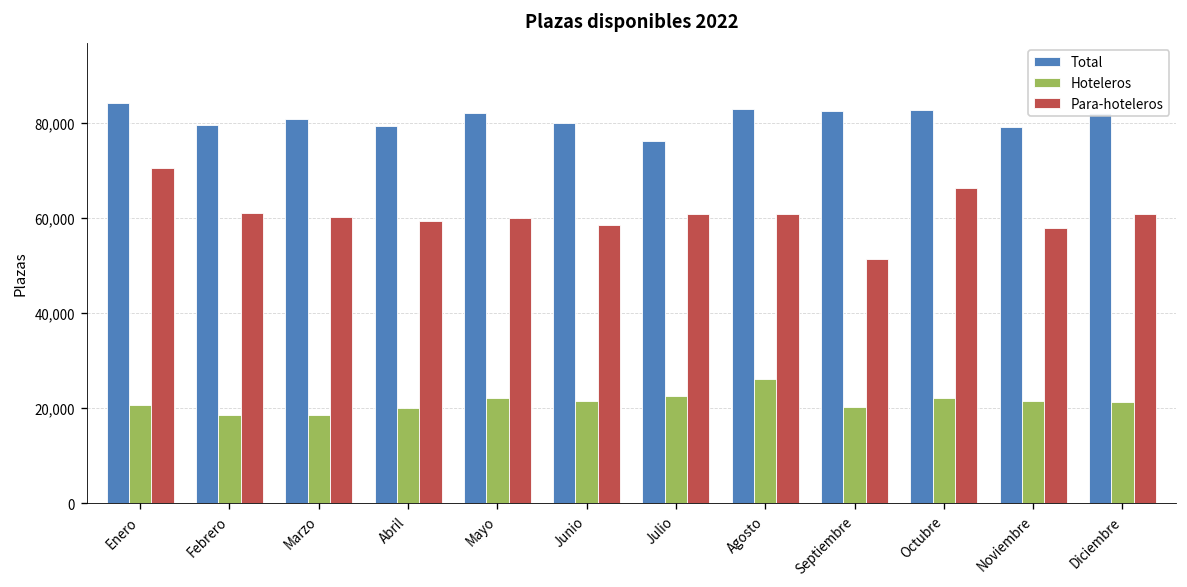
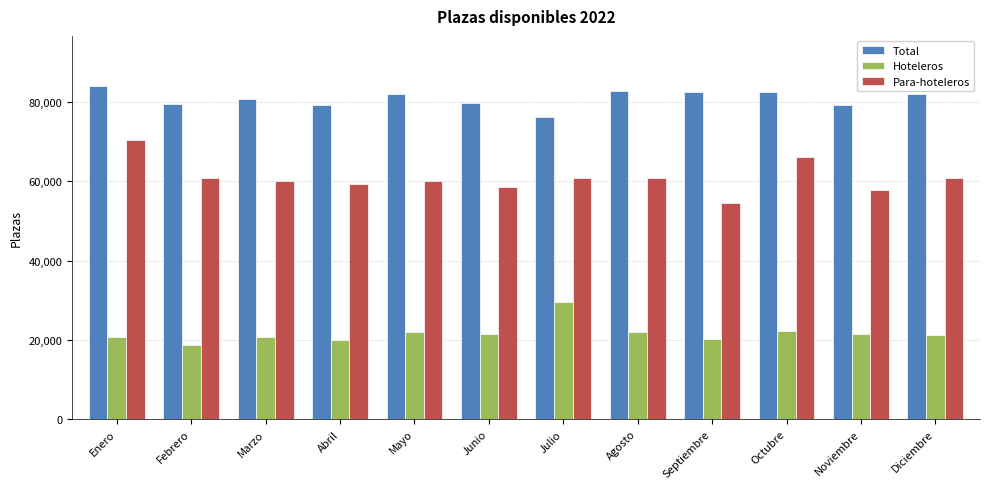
Hoteleros, Marzo: 19,000 -> 21,000
Hoteleros, Julio: 22,000 -> 30,000
Hoteleros, Agosto: 26,000 -> 22,000
Para-hoteleros, Septiembre: 51,000 -> 55,000
